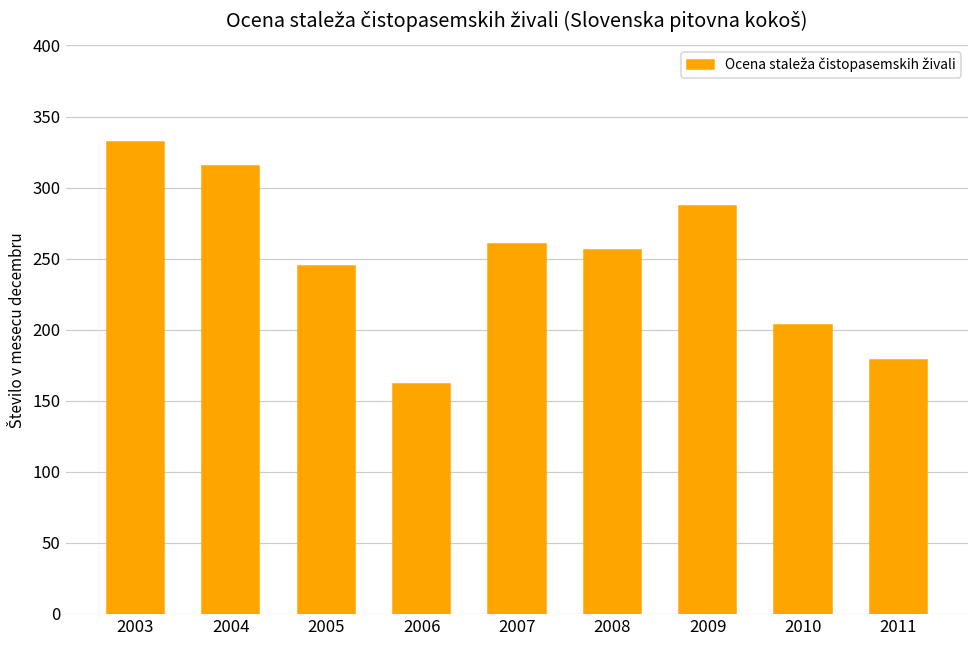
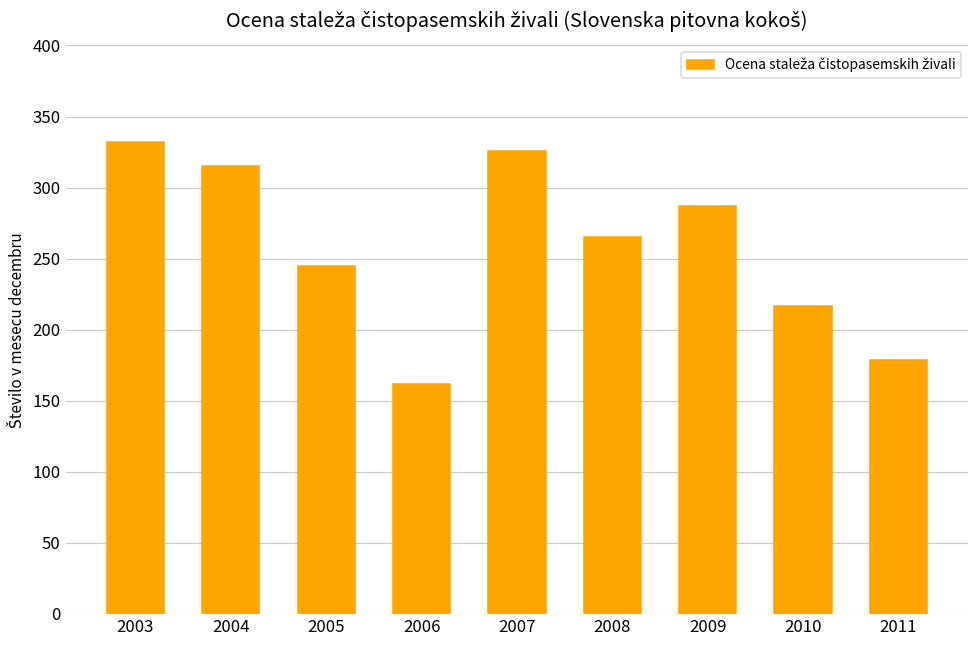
2007: 260 -> 326
2008: 256 -> 265
2010: 203 -> 217
